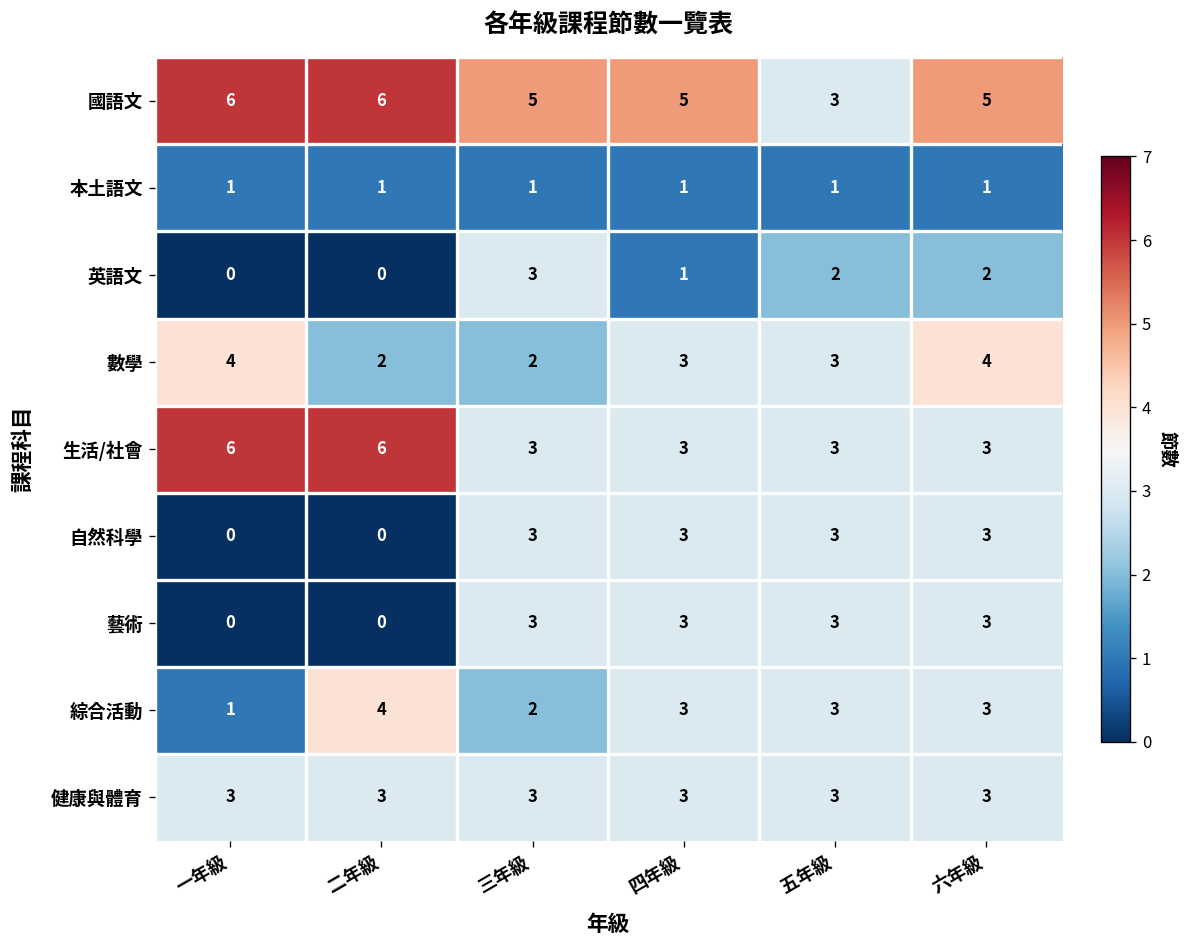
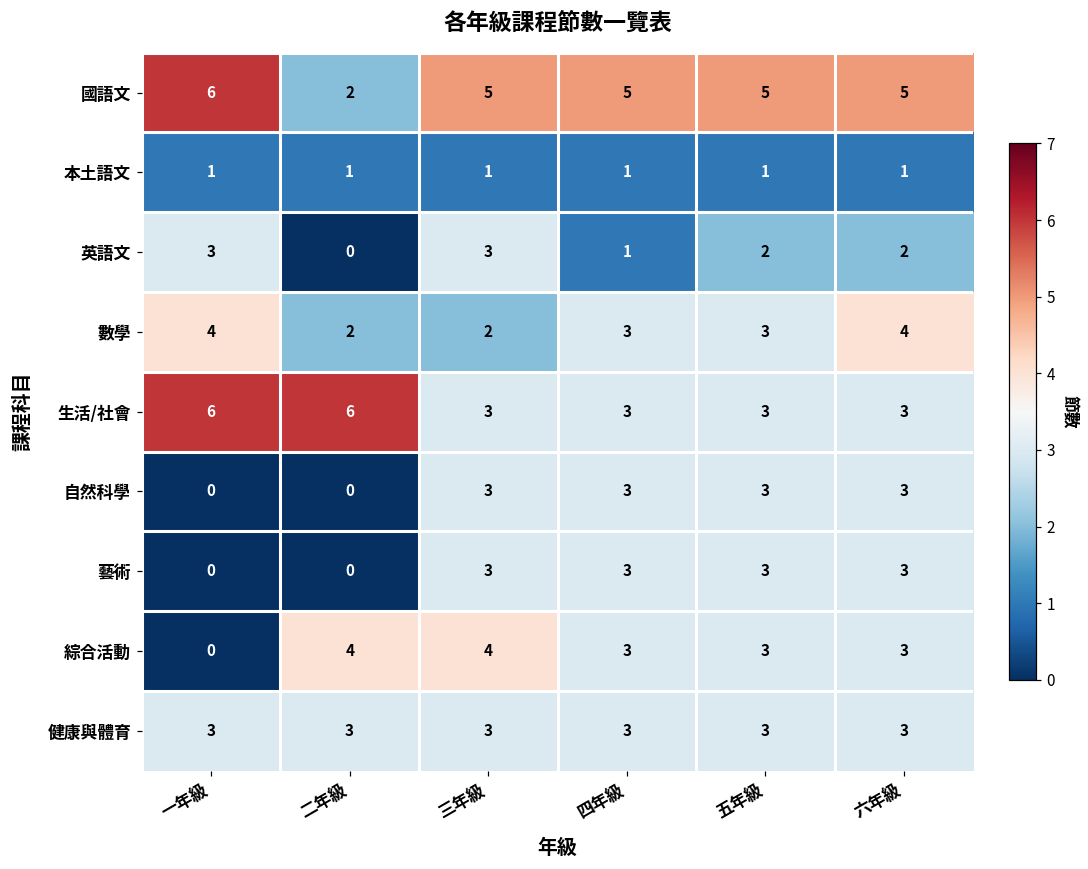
國語文, 二年級: 6 -> 2
國語文, 五年級: 3 -> 5
英語文, 一年級: 0 -> 3
綜合活動, 一年級: 1 -> 0
綜合活動, 三年級: 2 -> 4
